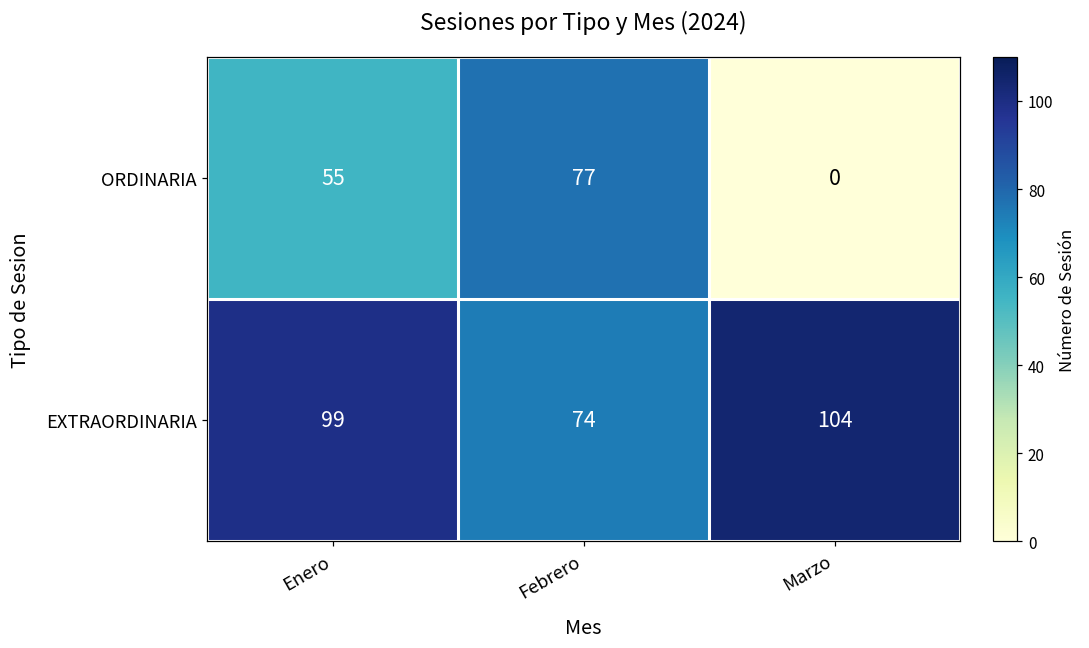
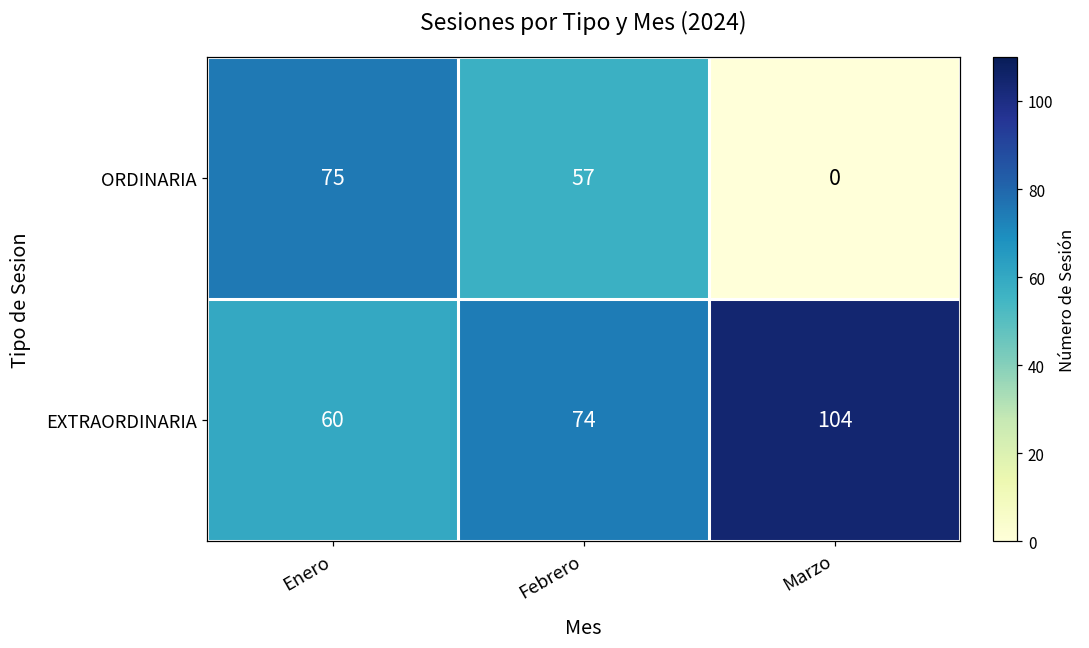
ORDINARIA, Enero: 55 -> 75
ORDINARIA, Febrero: 77 -> 57
EXTRAORDINARIA, Enero: 99 -> 60
